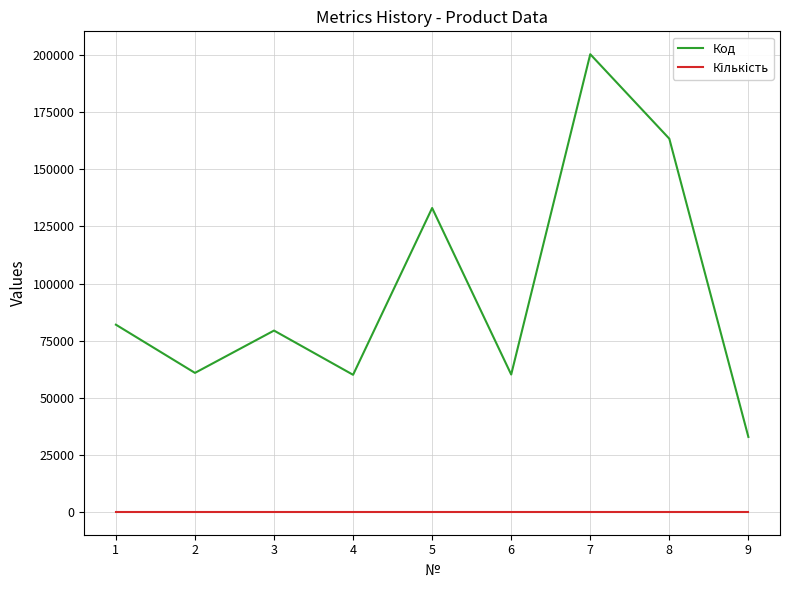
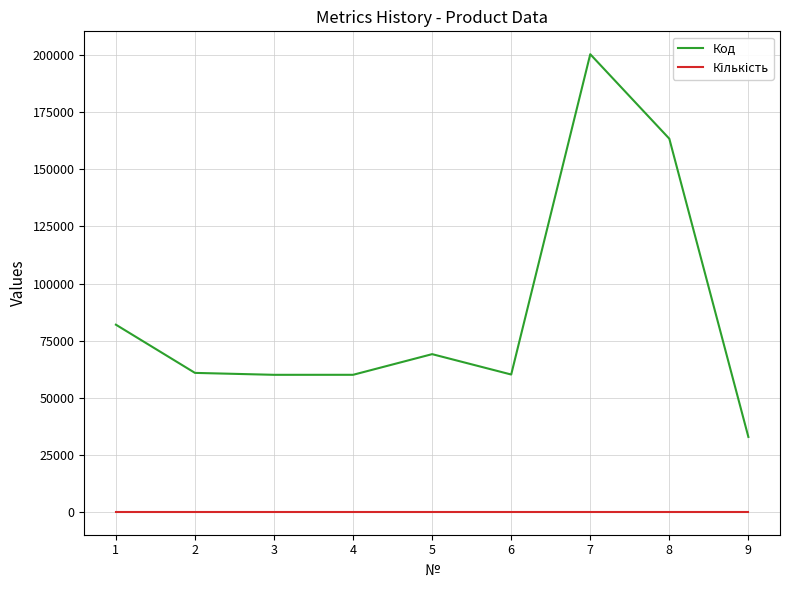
Код, 3: 79000 -> 60000
Код, 5: 133000 -> 69000
